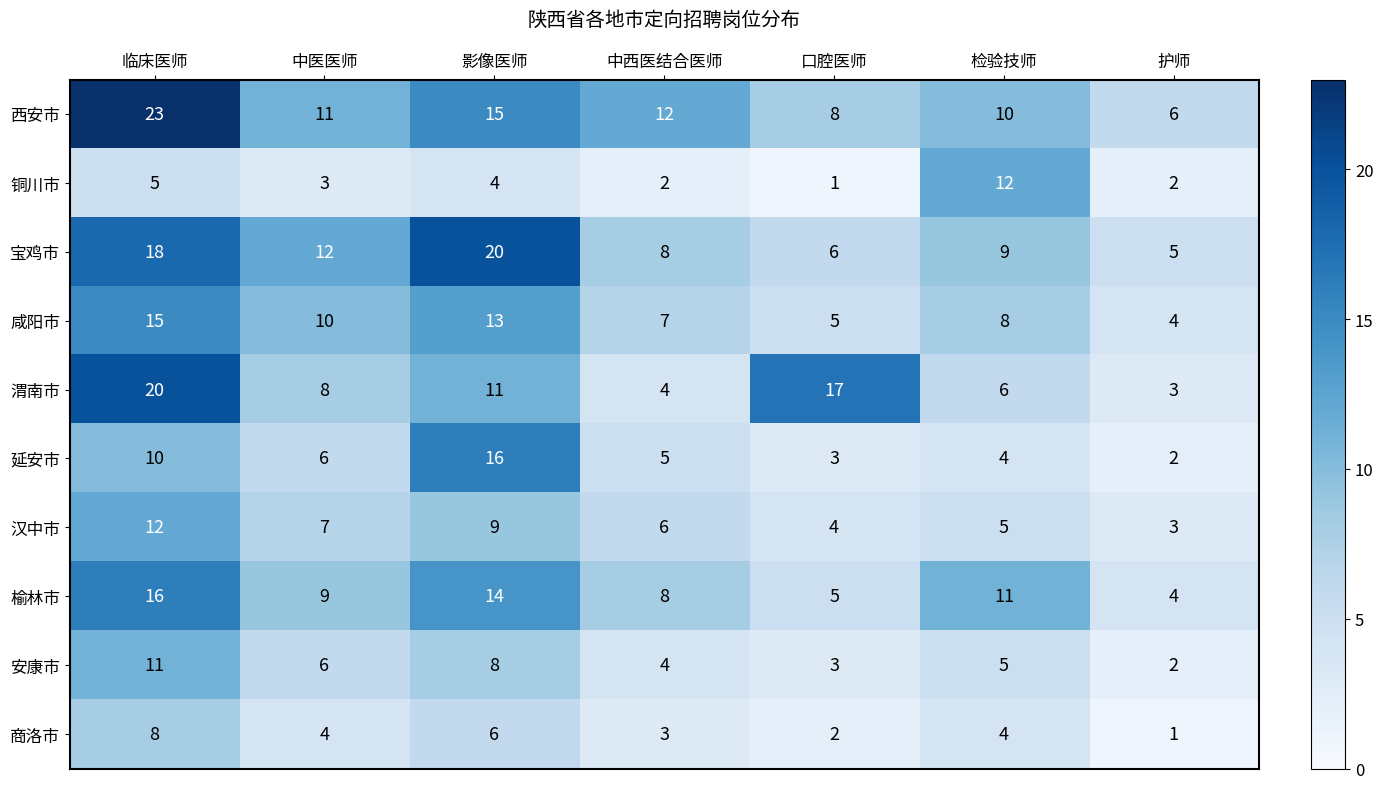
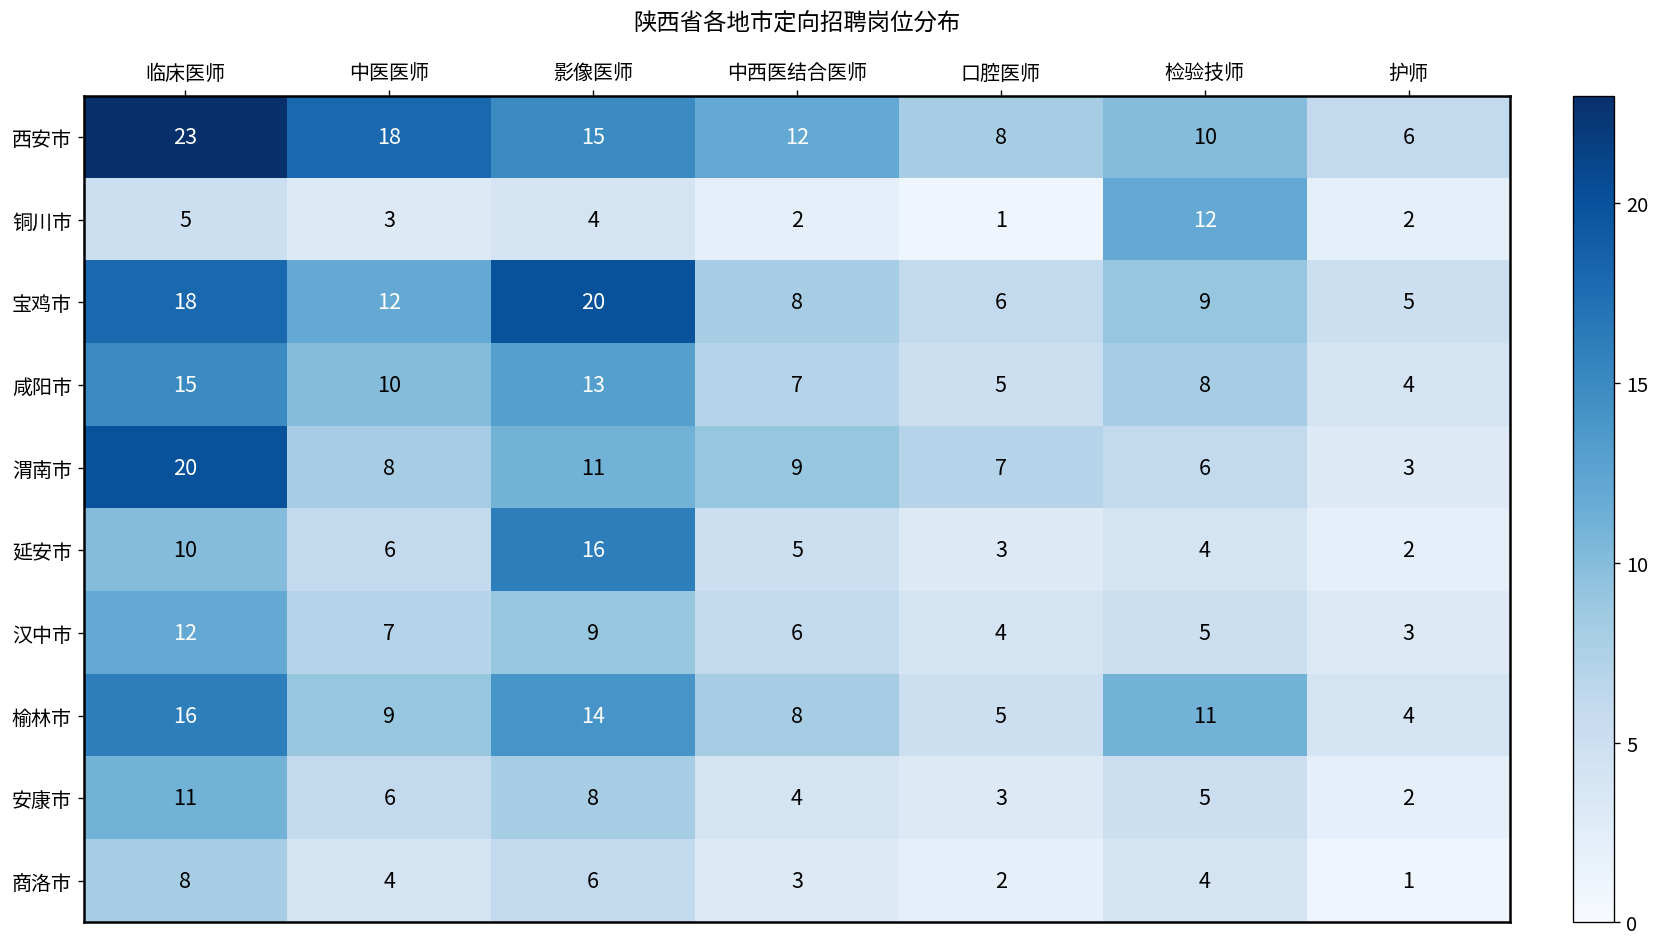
西安市, 中医医师: 11 -> 18
渭南市, 中西医结合医师: 4 -> 9
渭南市, 口腔医师: 17 -> 7
